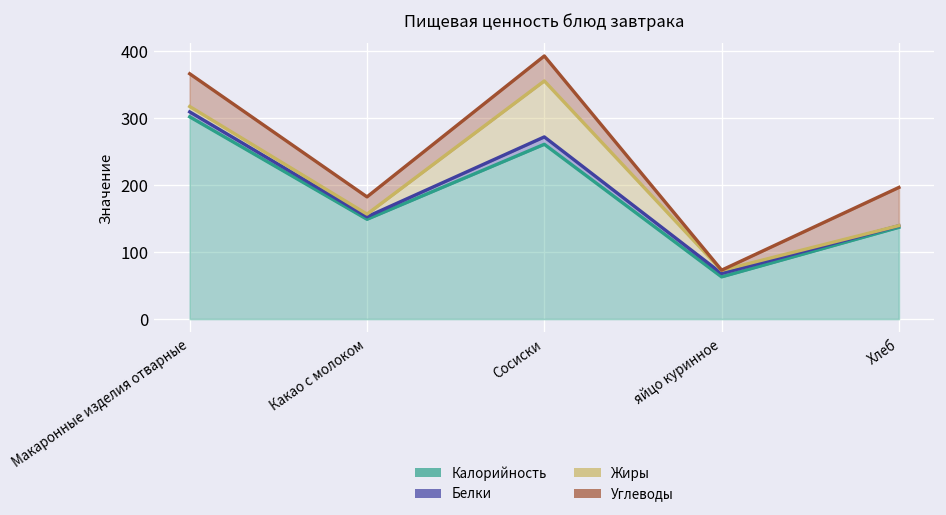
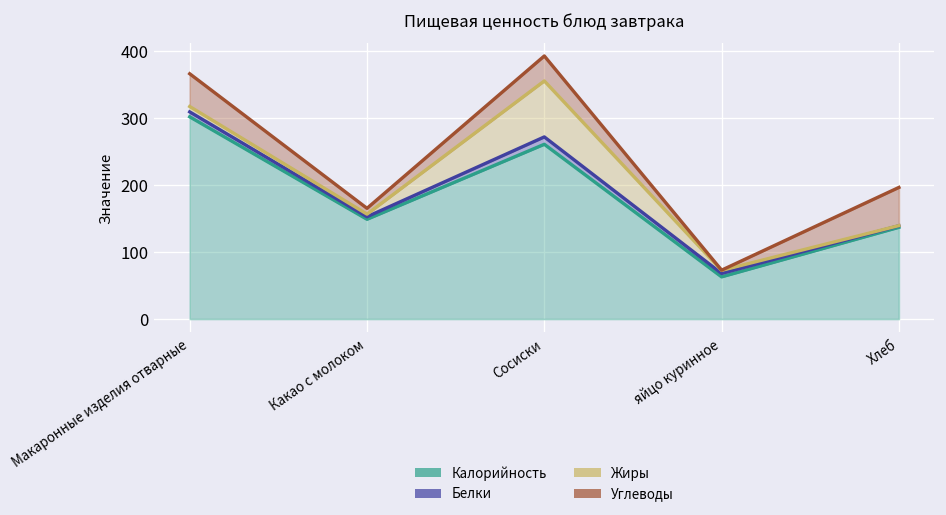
Углеводы, Какао с молоком: 30 -> 10
